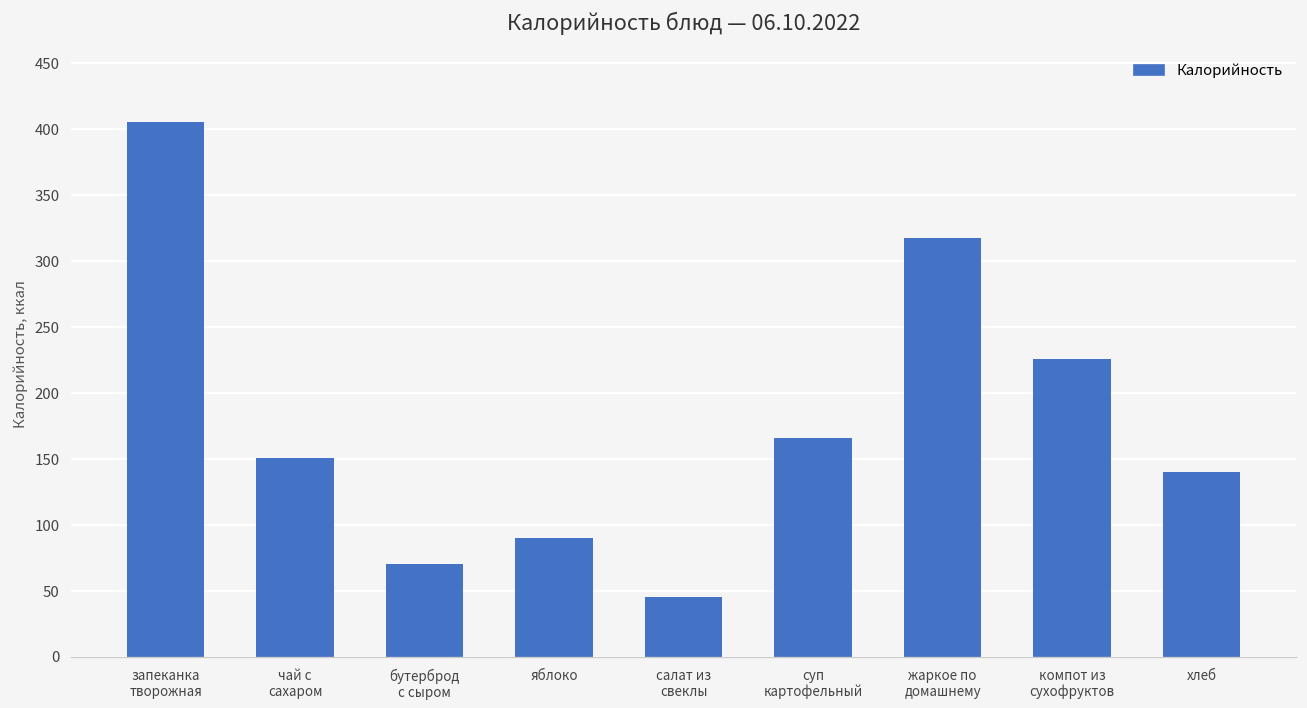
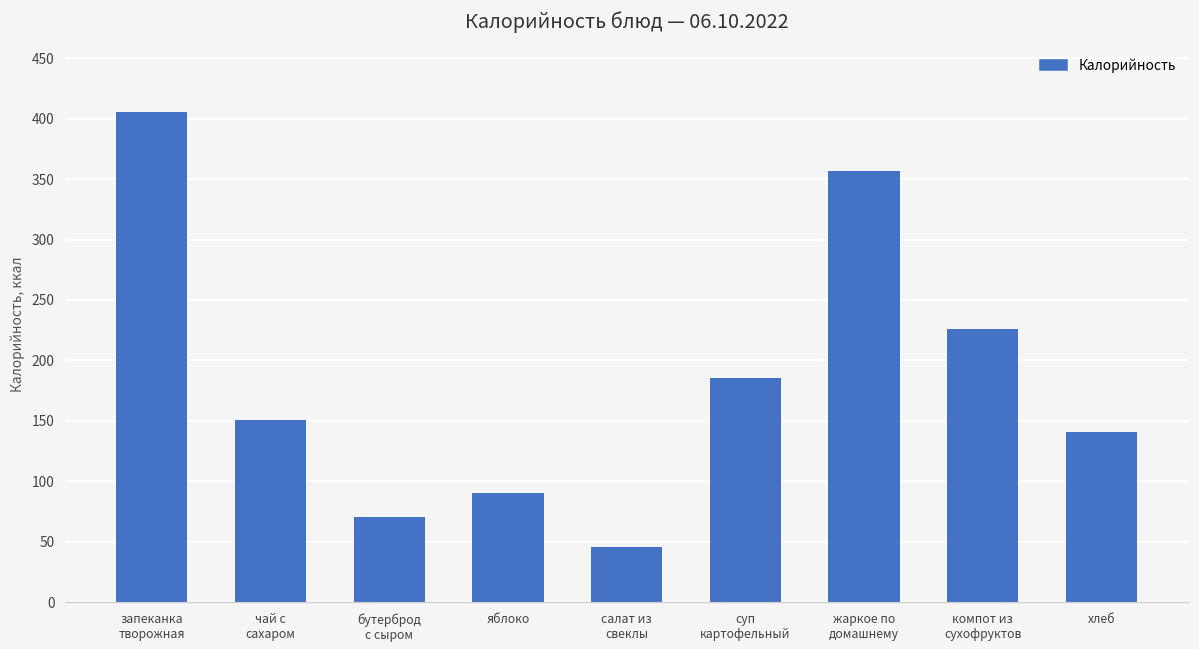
суп картофельный: 166 -> 185
жаркое по домашнему: 318 -> 357
